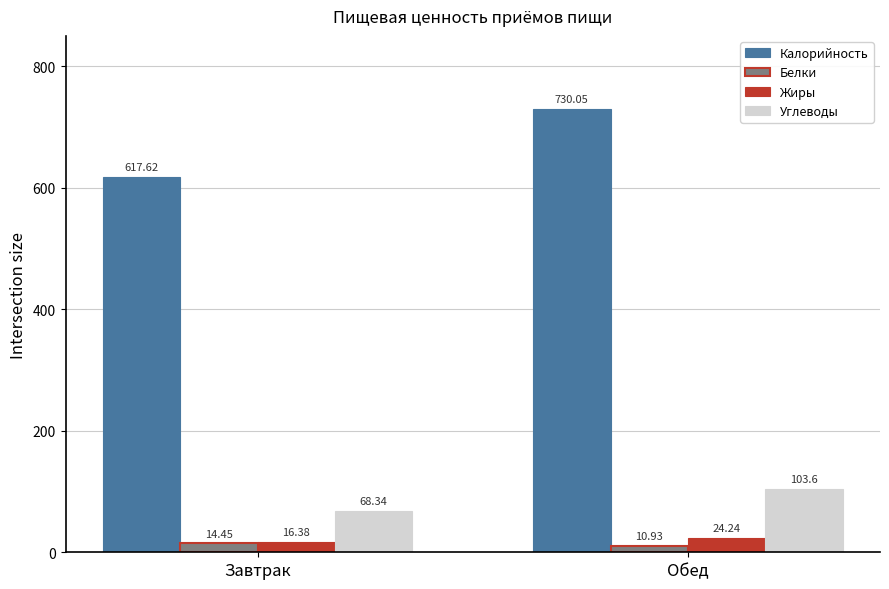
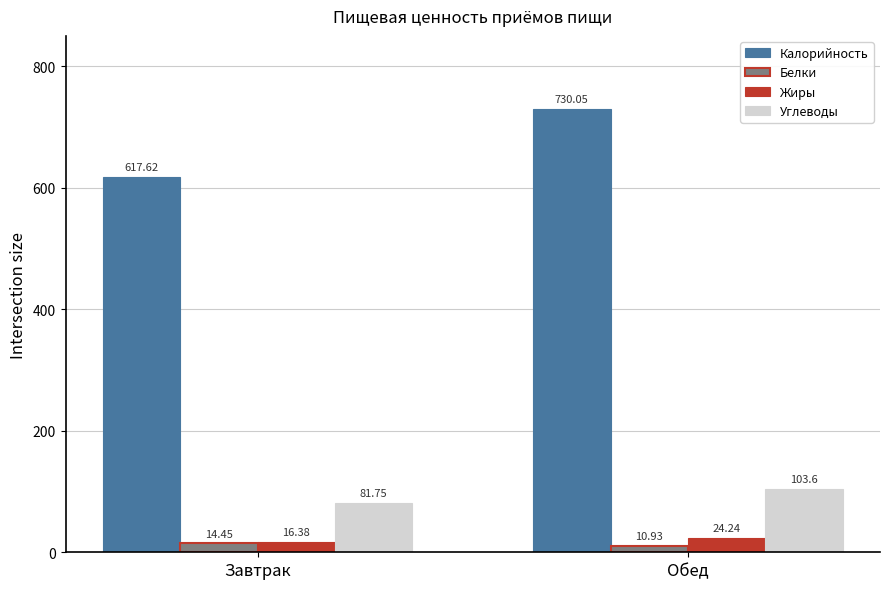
Углеводы, Завтрак: 68.34 -> 81.75
